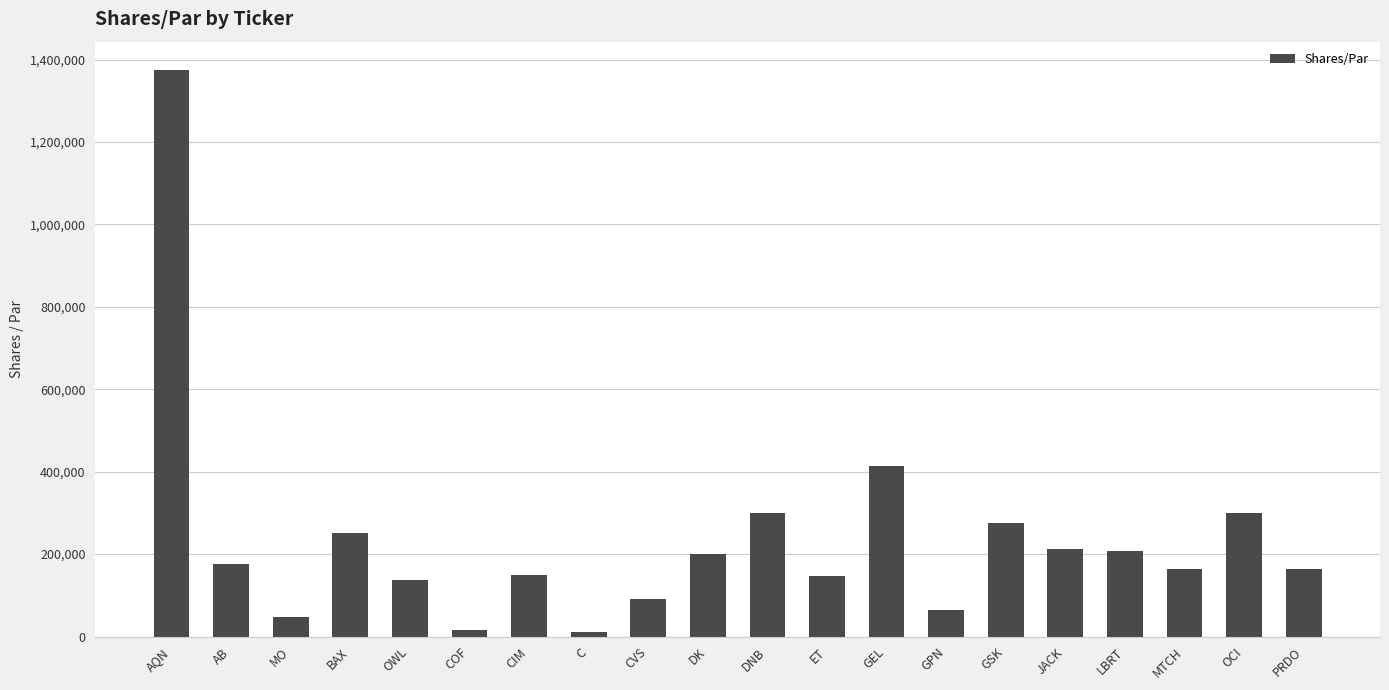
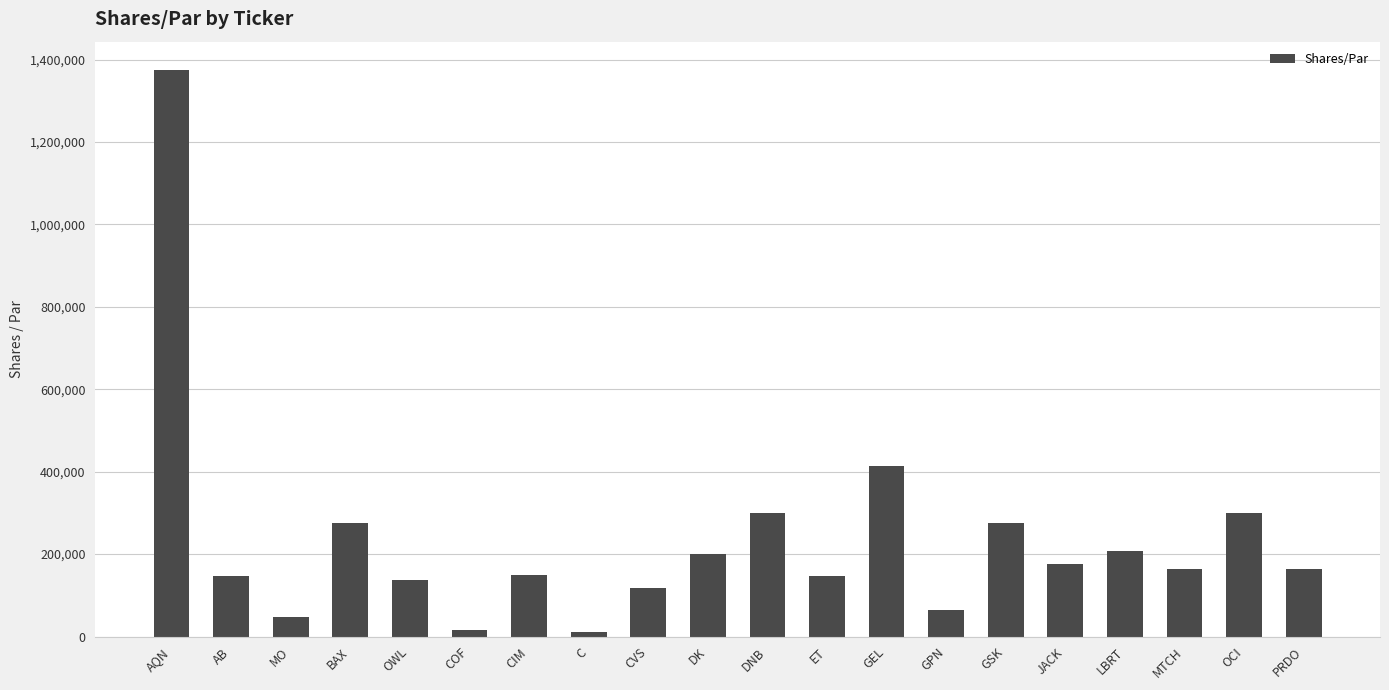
AB: 180,000 -> 150,000
BAX: 250,000 -> 280,000
CVS: 90,000 -> 120,000
JACK: 210,000 -> 180,000
